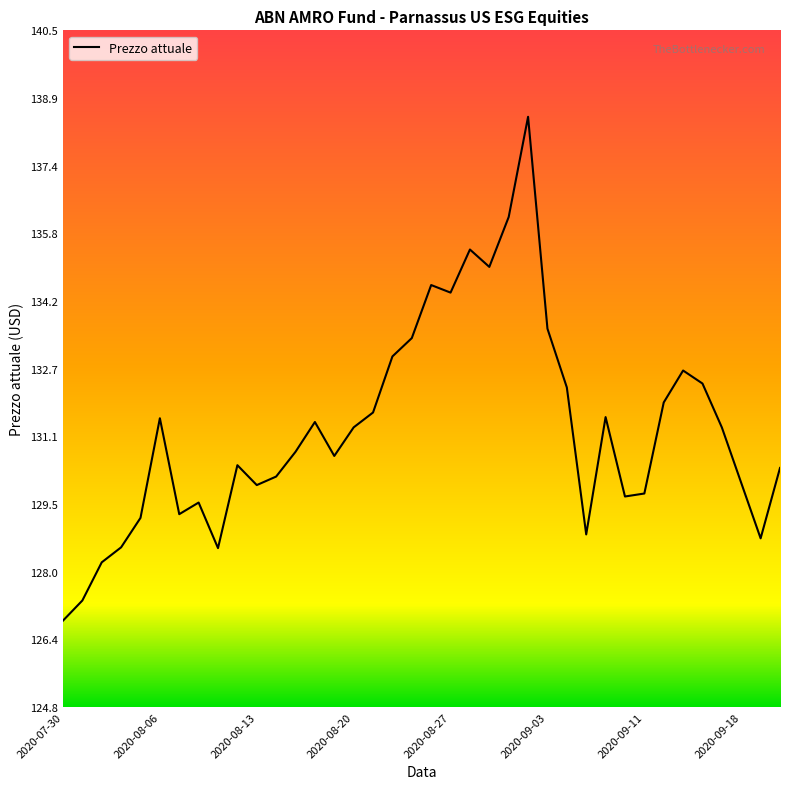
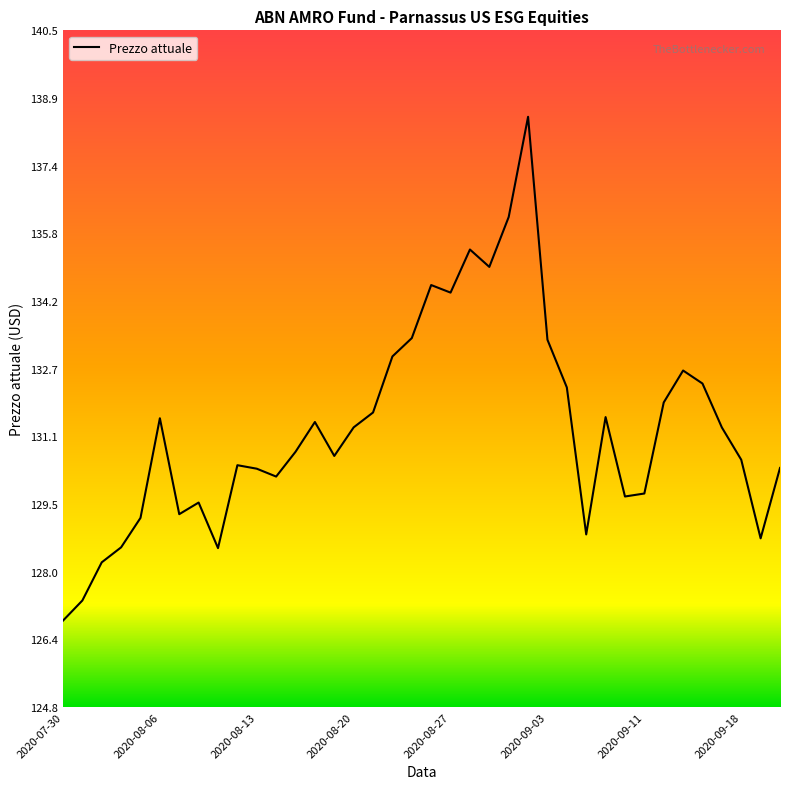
2020-08-13: 130.0 -> 130.3
2020-09-03: 133.6 -> 133.3
2020-09-18: 130.0 -> 130.6
